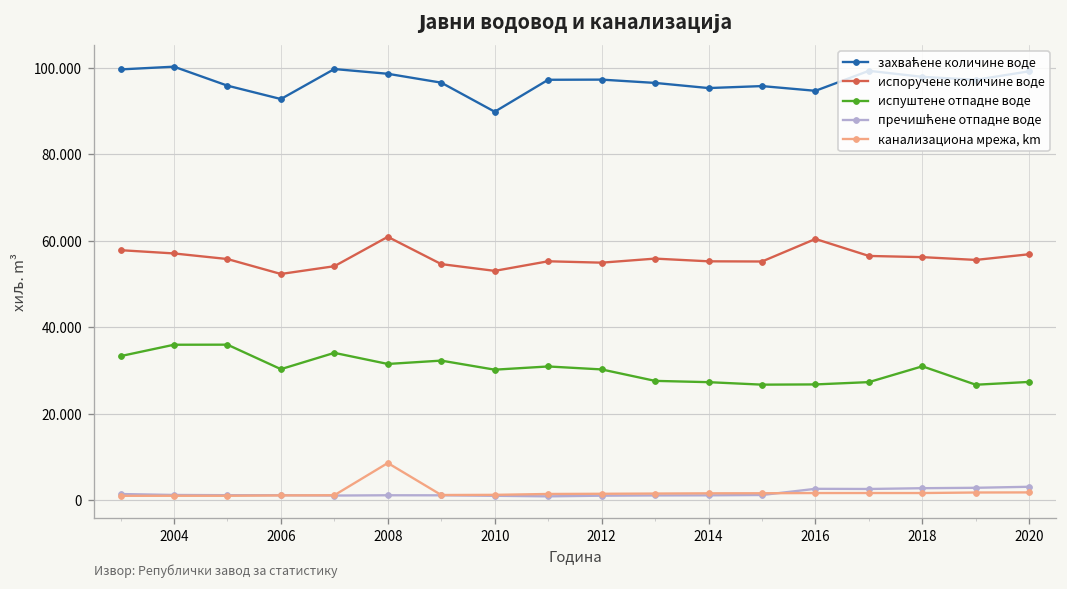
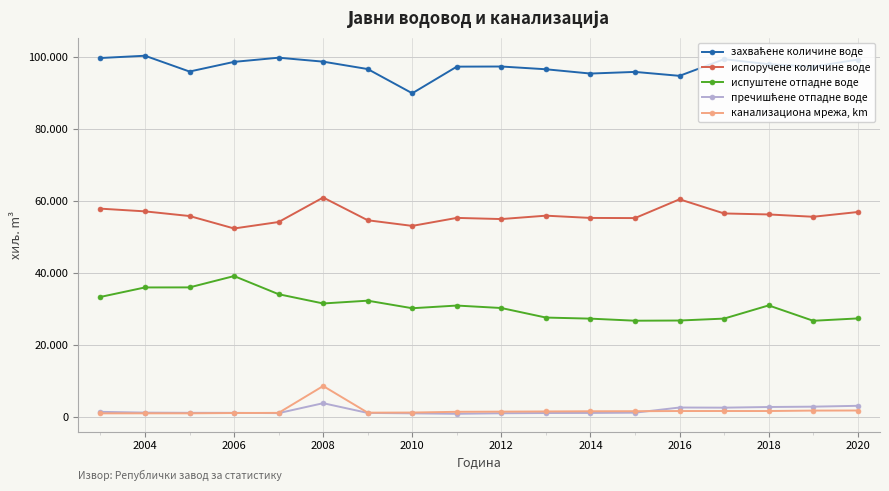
захваћене количине воде, 2006: 93 -> 99
испуштене отпадне воде, 2006: 30 -> 39
пречишћене отпадне воде, 2008: 1 -> 4
